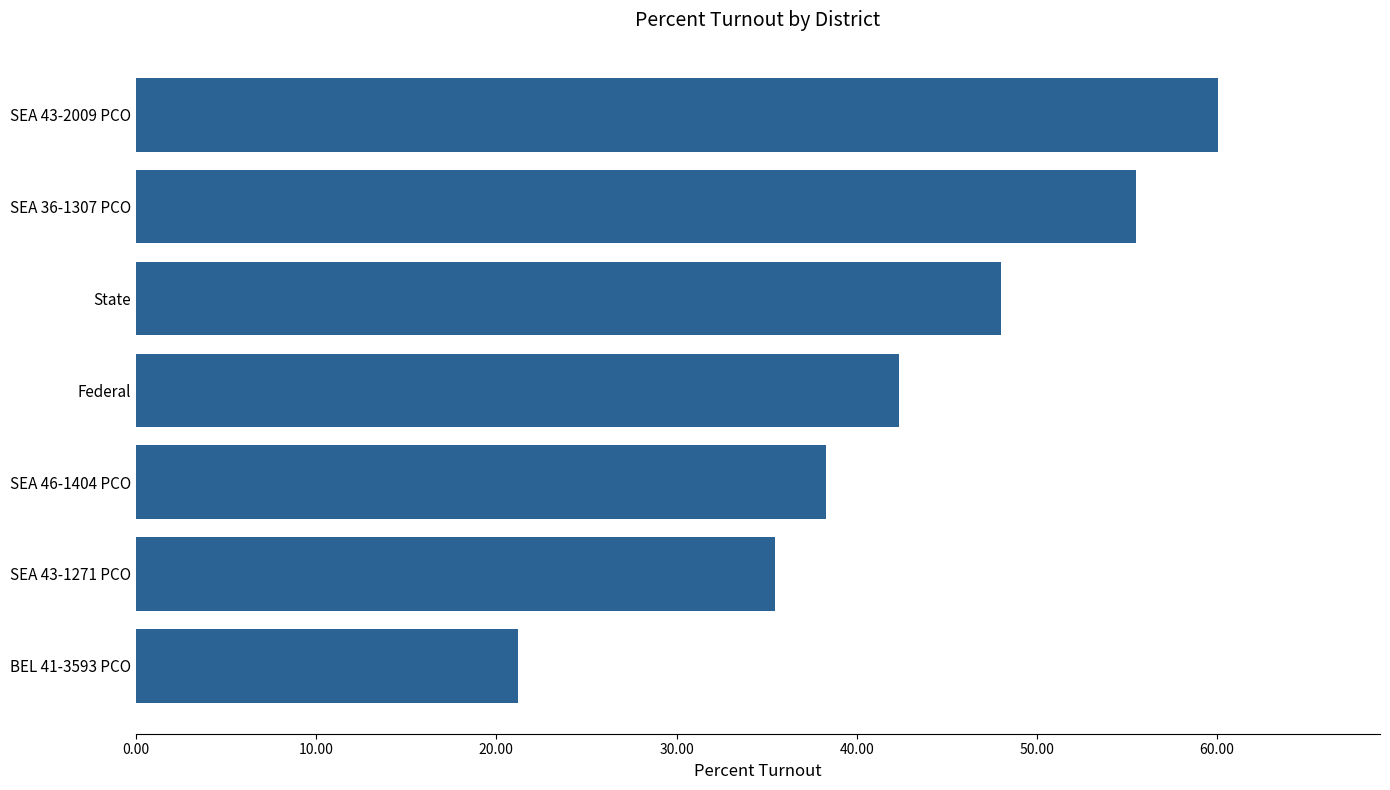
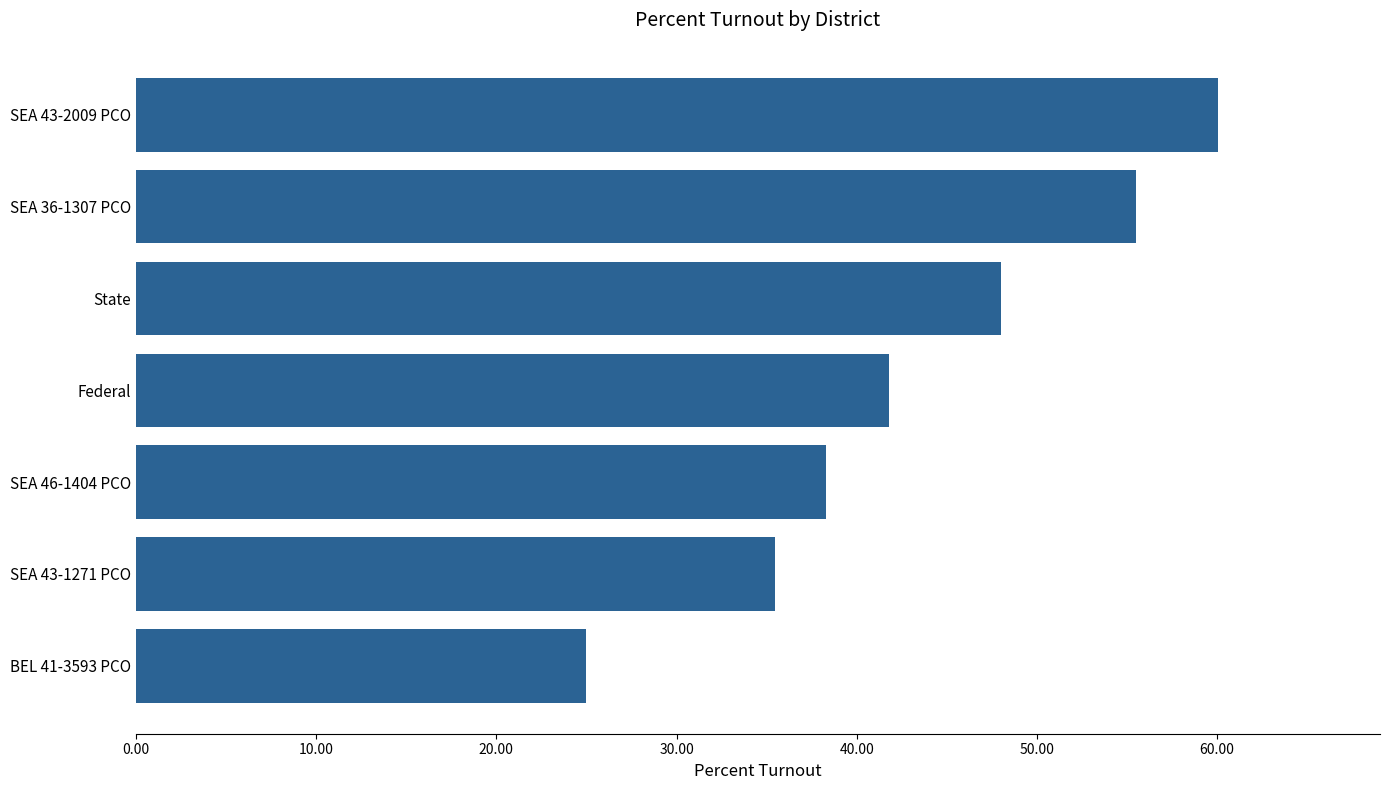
Federal: 42.4 -> 41.8
BEL 41-3593 PCO: 21.2 -> 25.0
